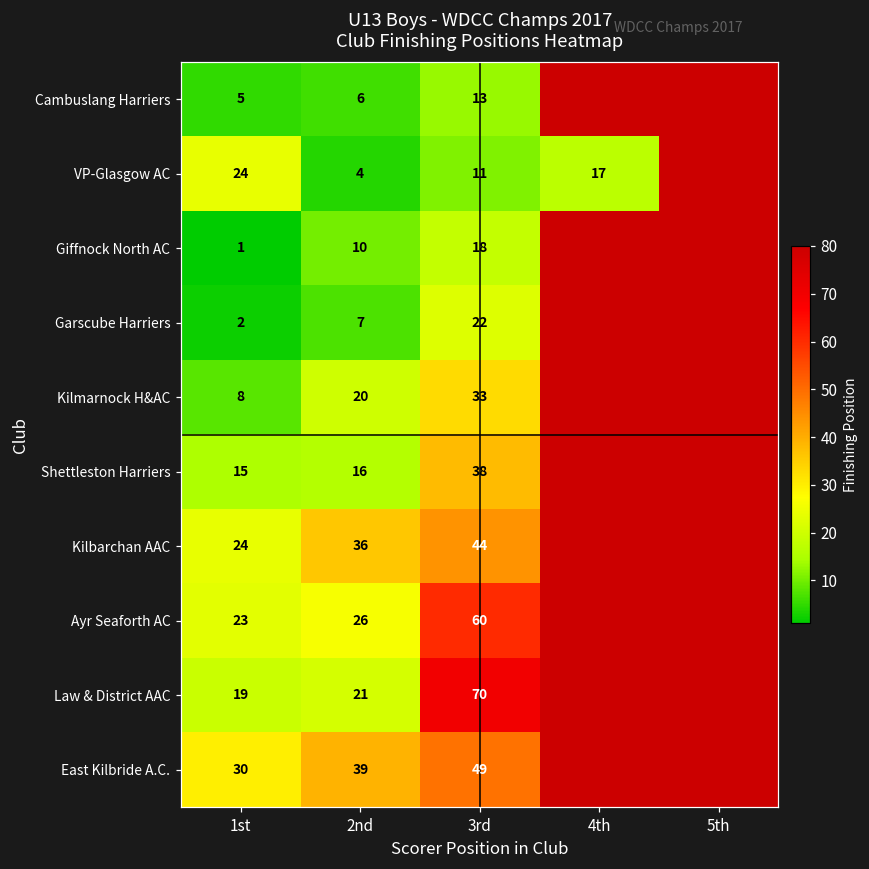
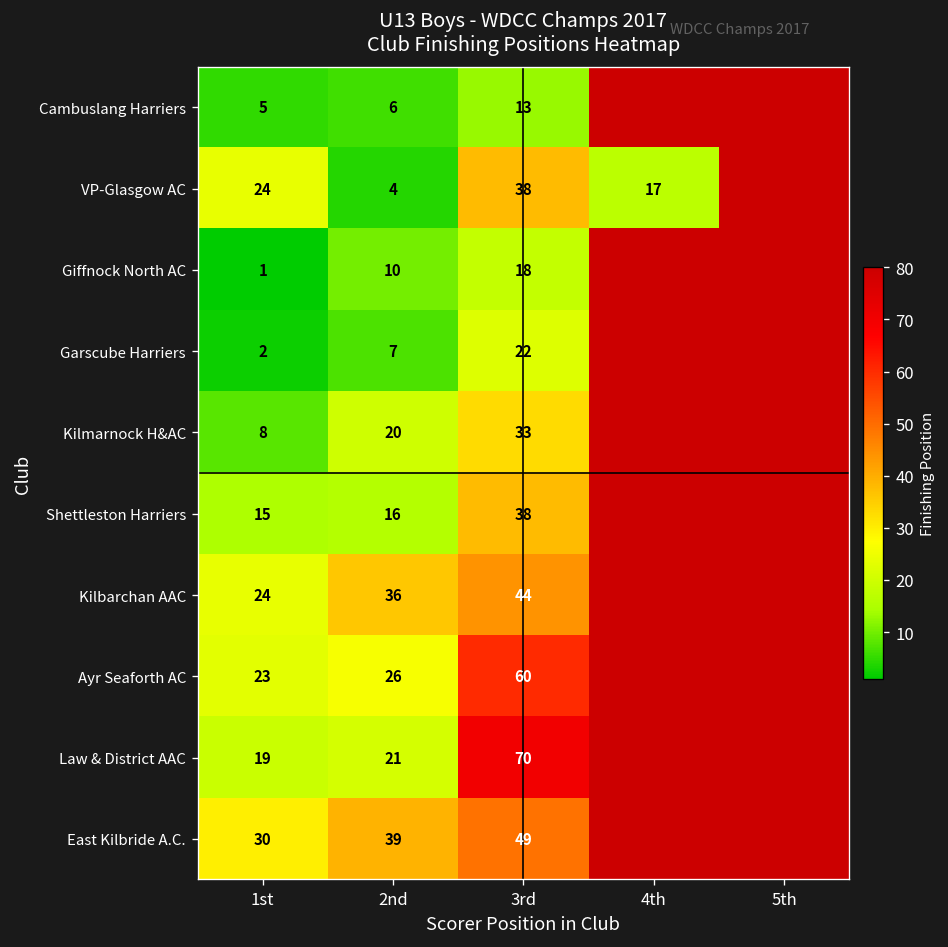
VP-Glasgow AC, 3rd: 11 -> 38
